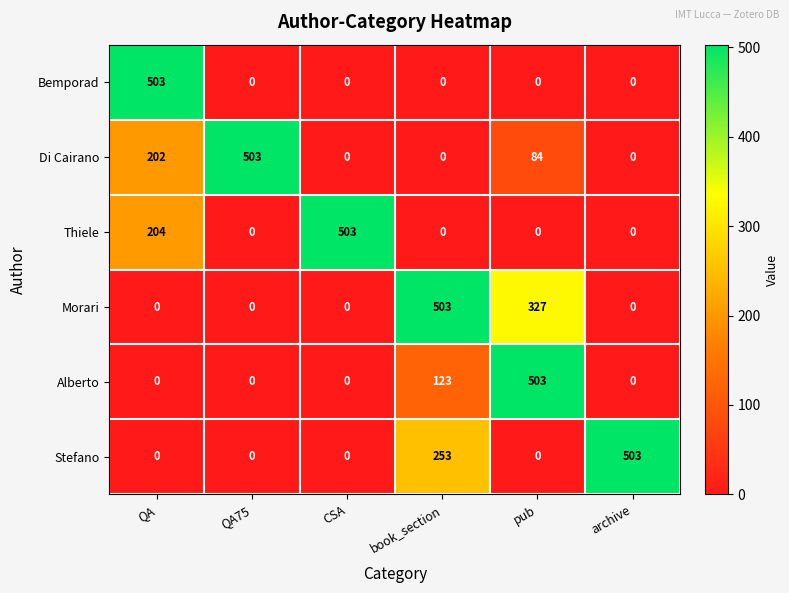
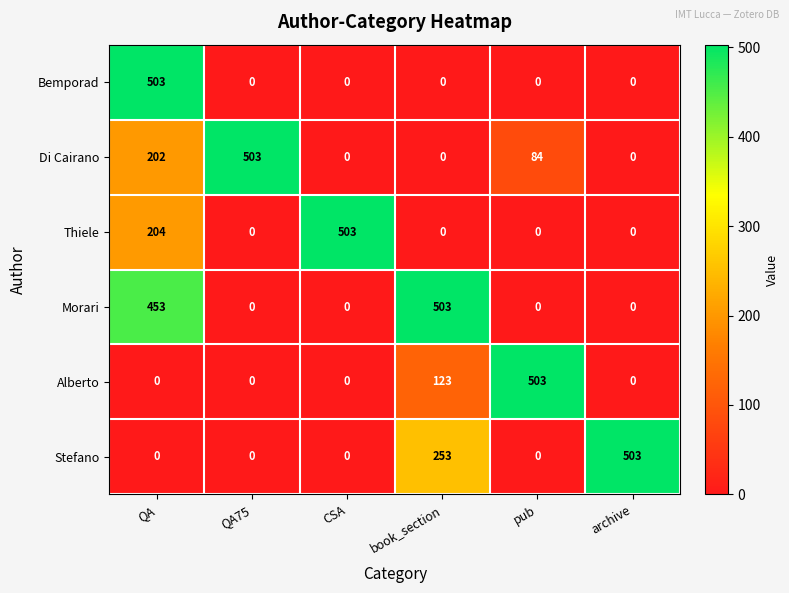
Morari, QA: 0 -> 453
Morari, pub: 327 -> 0
